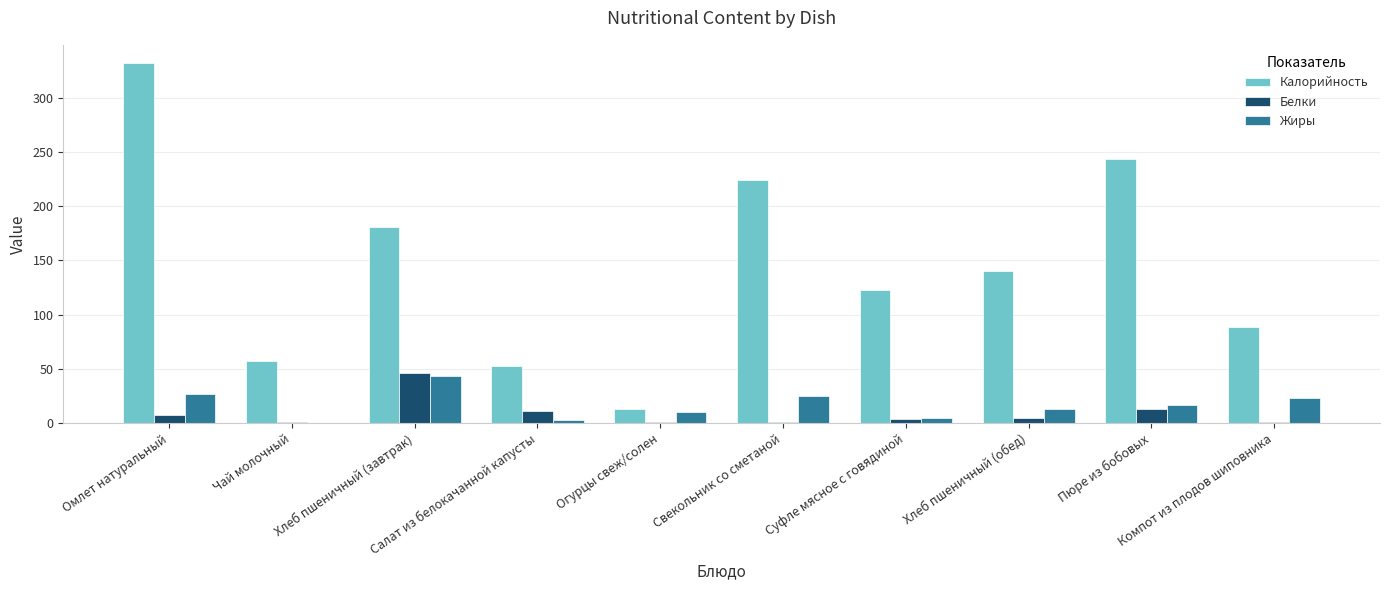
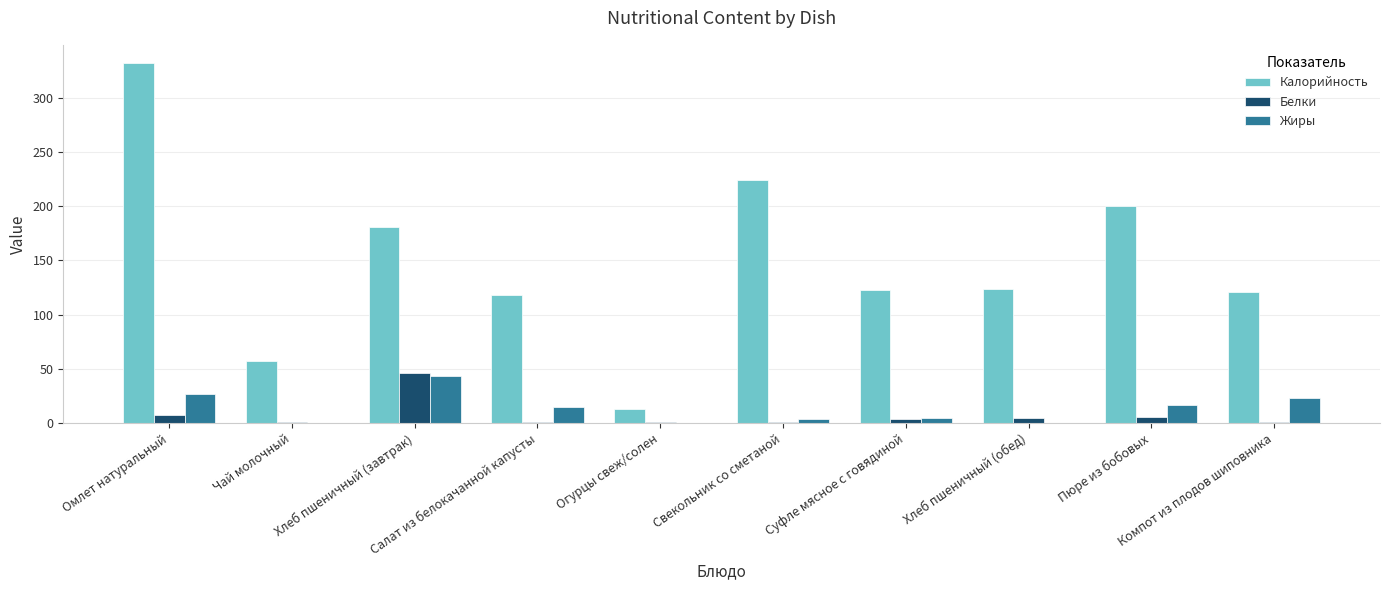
Калорийность, Салат из белокачанной капусты: 53 -> 118
Белки, Салат из белокачанной капусты: 12 -> 1
Жиры, Салат из белокачанной капусты: 3 -> 15
Жиры, Огурцы свеж/солен: 10 -> 0
Жиры, Свекольник со сметаной: 25 -> 4
Калорийность, Хлеб пшеничный (обед): 140 -> 124
Жиры, Хлеб пшеничный (обед): 14 -> 1
Калорийность, Пюре из бобовых: 243 -> 201
Белки, Пюре из бобовых: 13 -> 5
Калорийность, Компот из плодов шиповника: 88 -> 121
